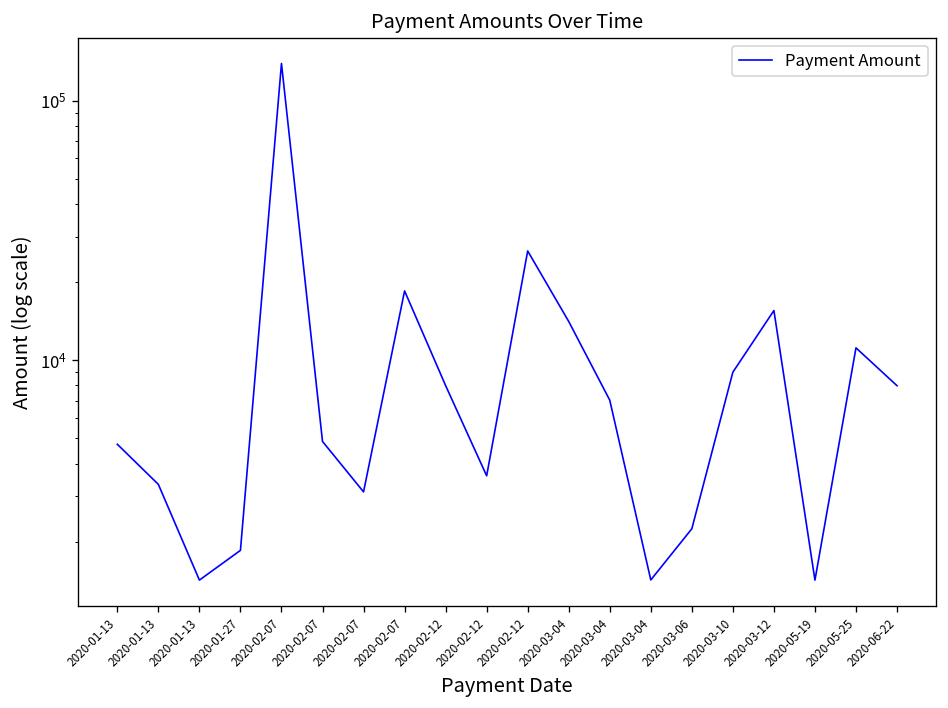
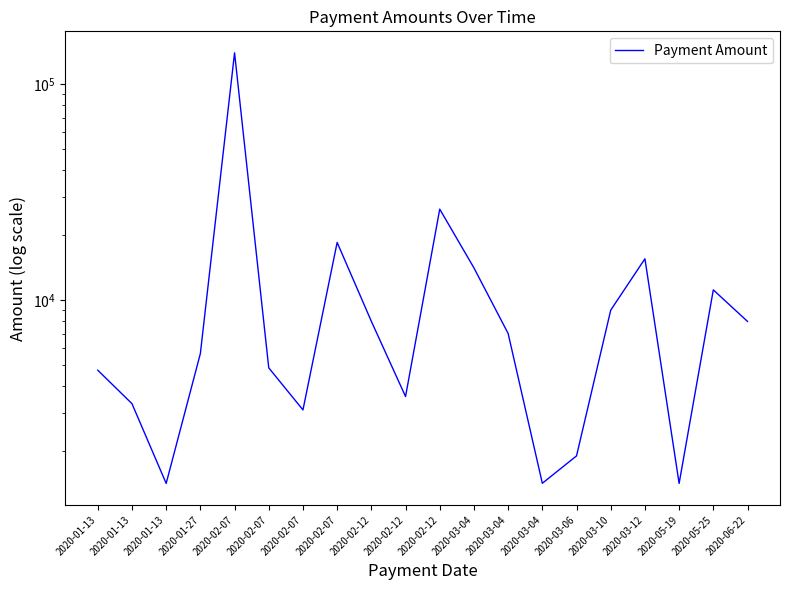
2020-01-27: 1900 -> 5700
2020-03-06: 2200 -> 1900
